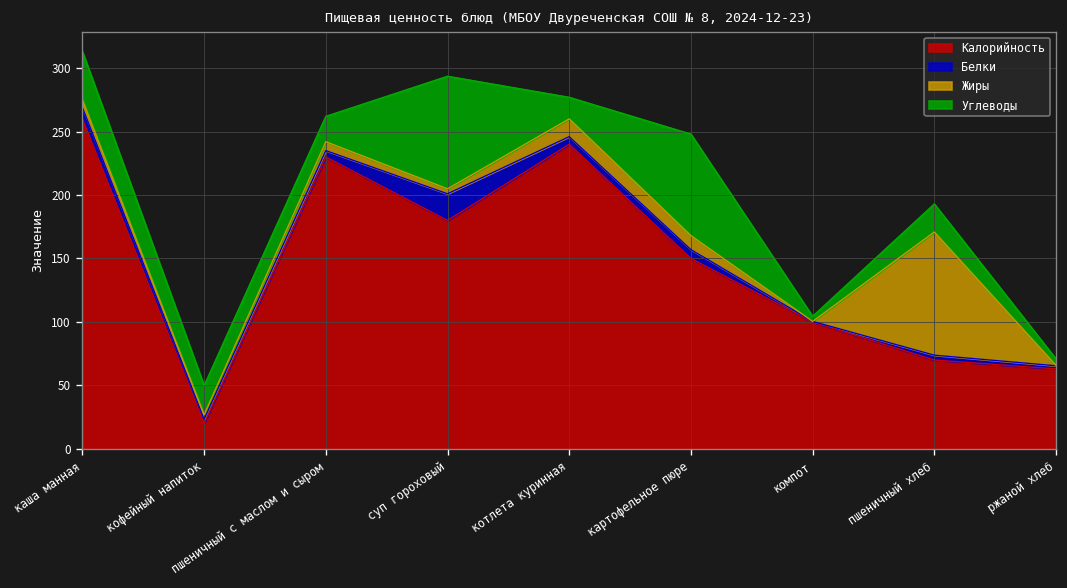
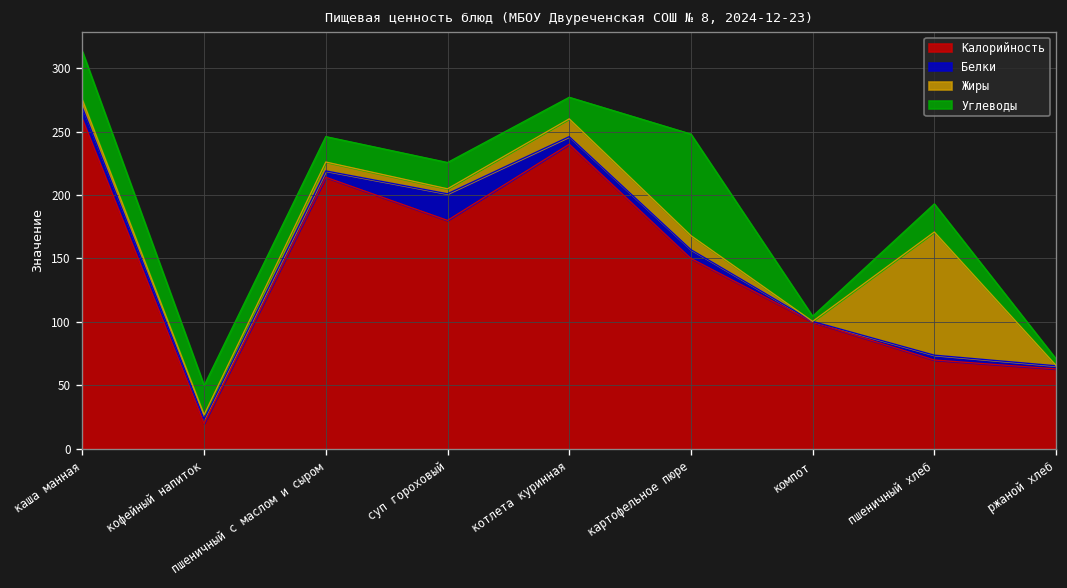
Калорийность, пшеничный с маслом и сыром: 230 -> 214
Углеводы, суп гороховый: 89 -> 21
